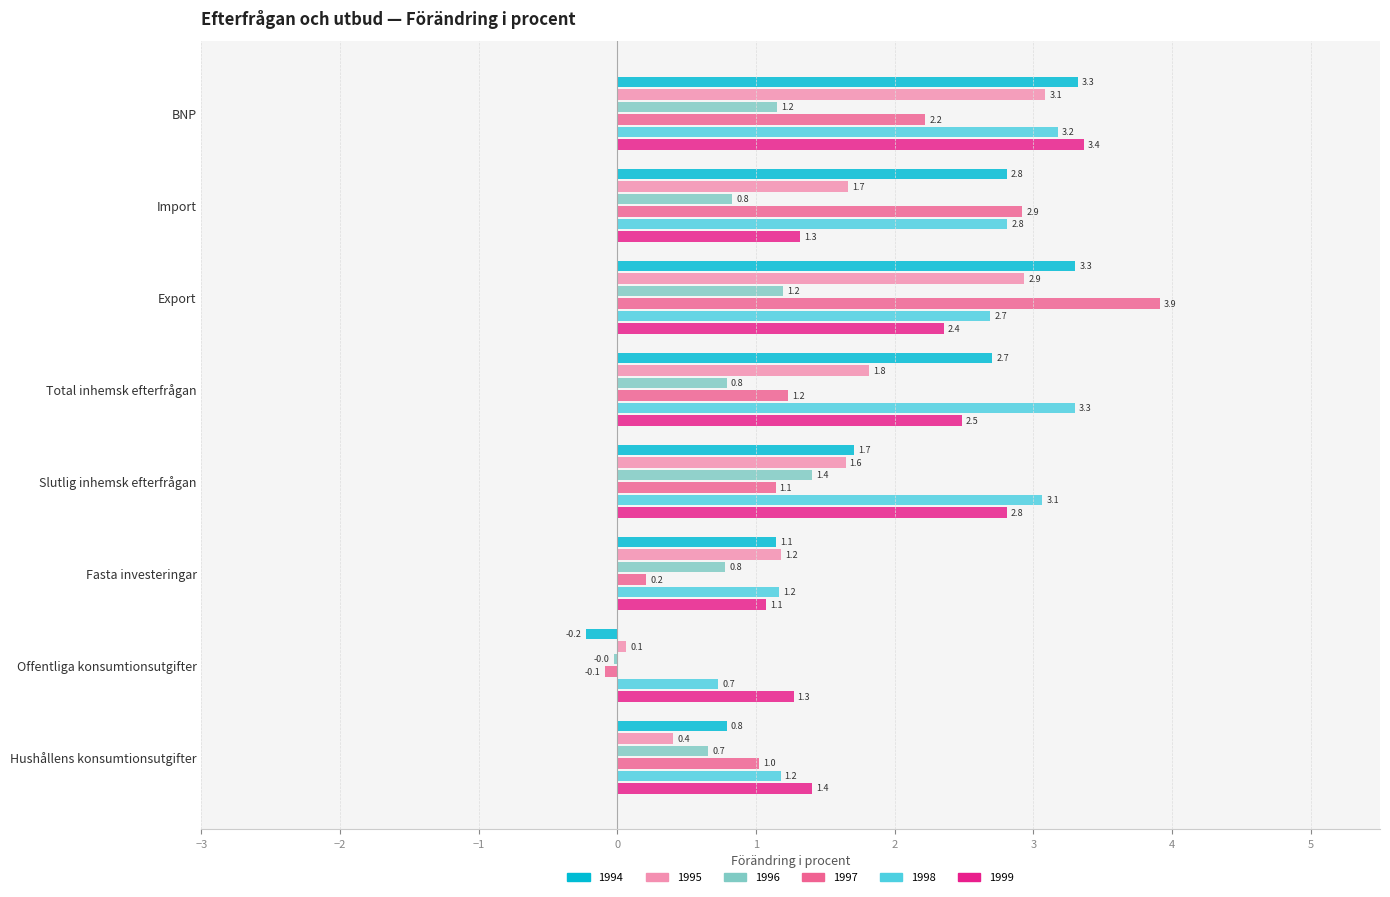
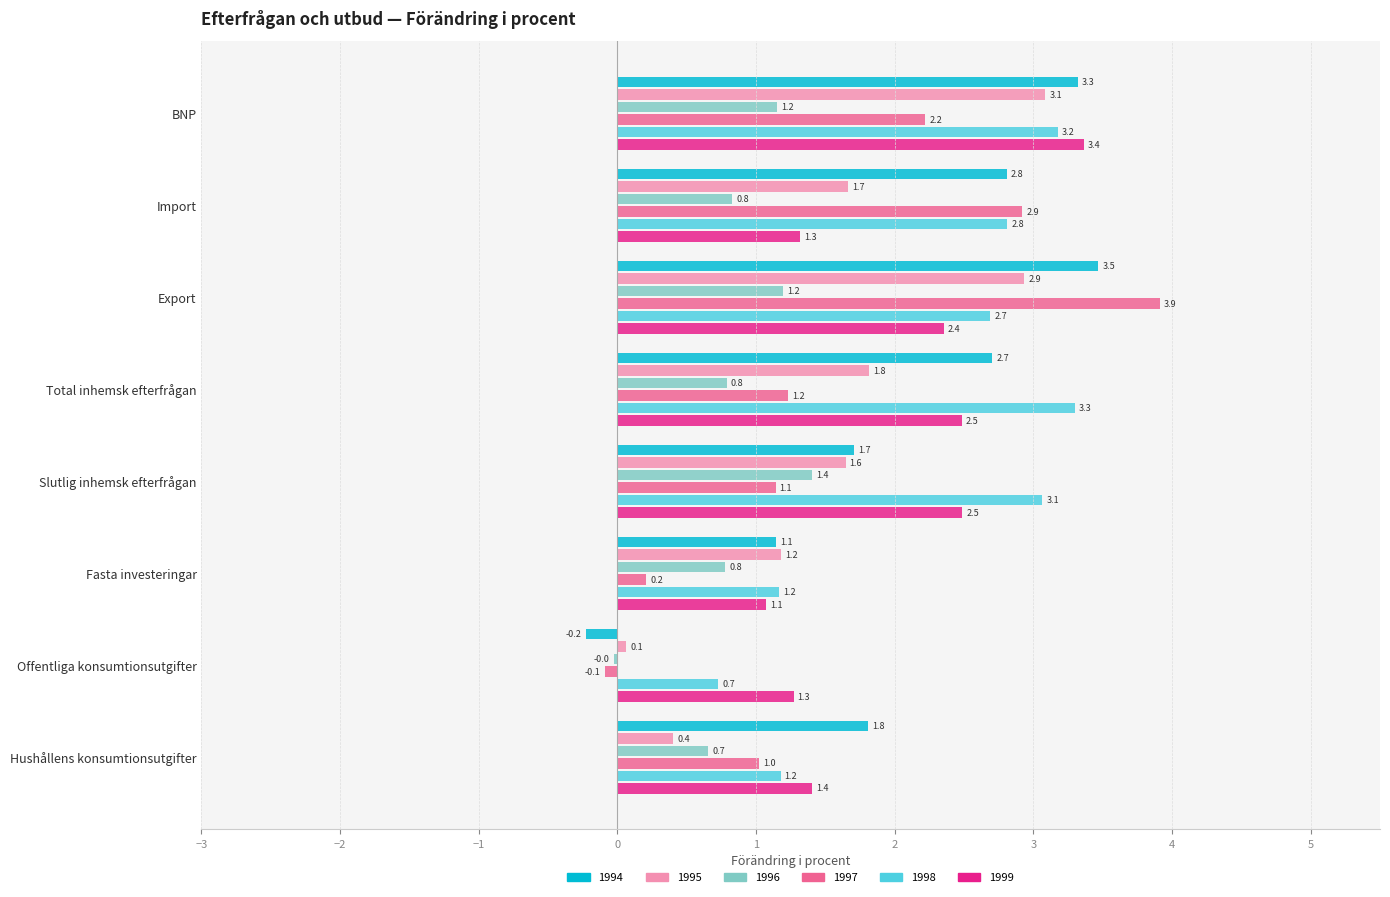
1994, Export: 3.3 -> 3.5
1999, Slutlig inhemsk efterfrågan: 2.8 -> 2.5
1994, Hushållens konsumtionsutgifter: 0.8 -> 1.8
